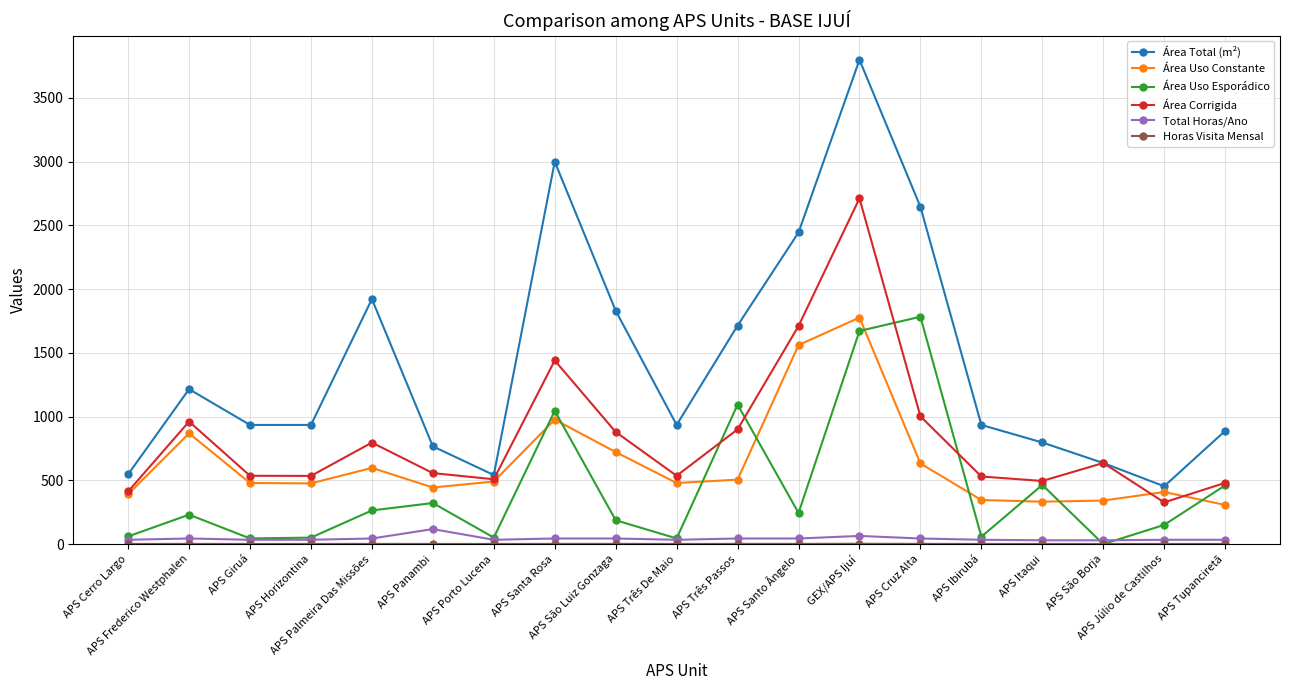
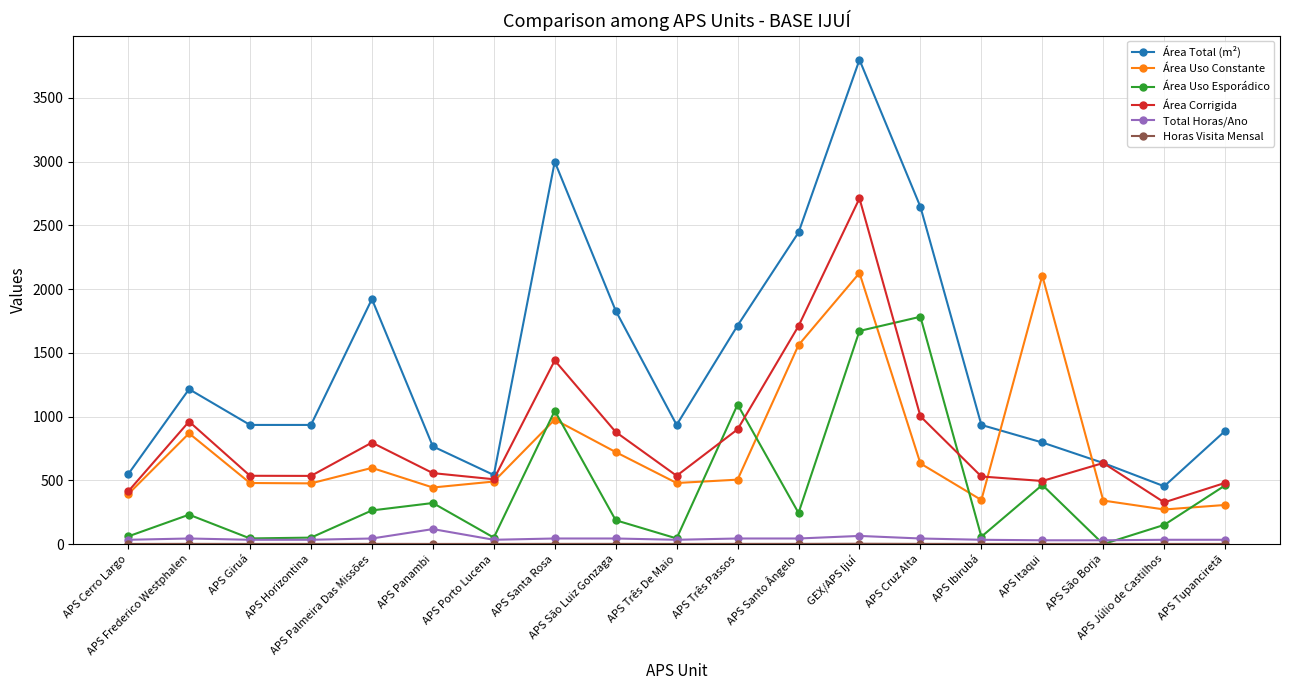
Área Uso Constante, GEX/APS Ijuí: 1780 -> 2130
Área Uso Constante, APS Itaqui: 330 -> 2110
Área Uso Constante, APS Júlio de Castilhos: 410 -> 270
